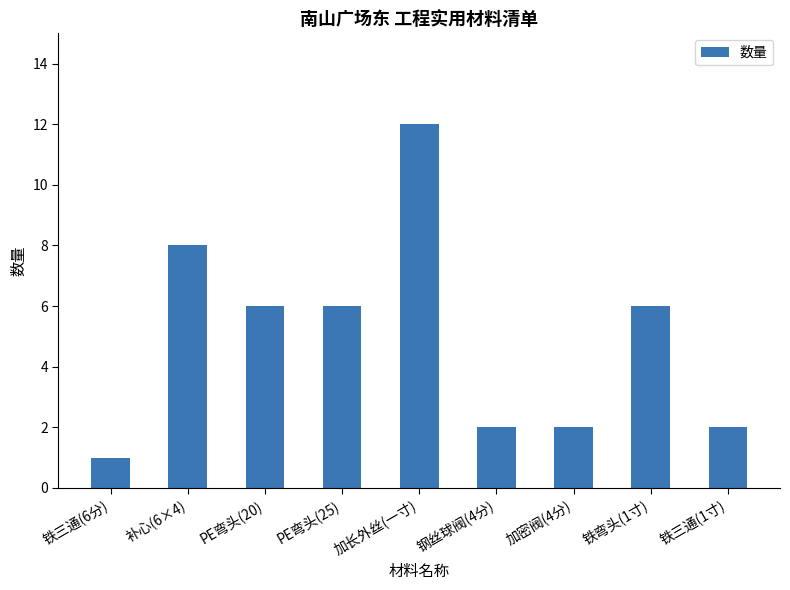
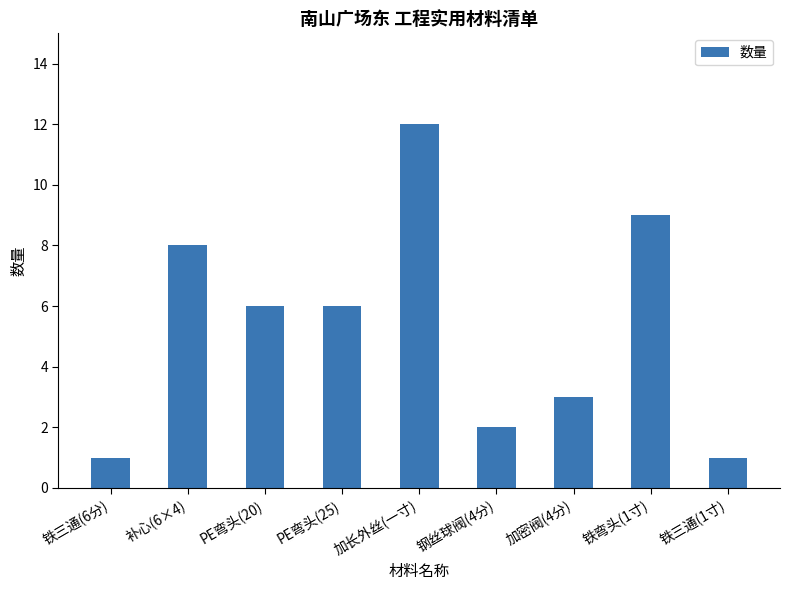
加密阀(4分): 2 -> 3
铁弯头(1寸): 6 -> 9
铁三通(1寸): 2 -> 1
